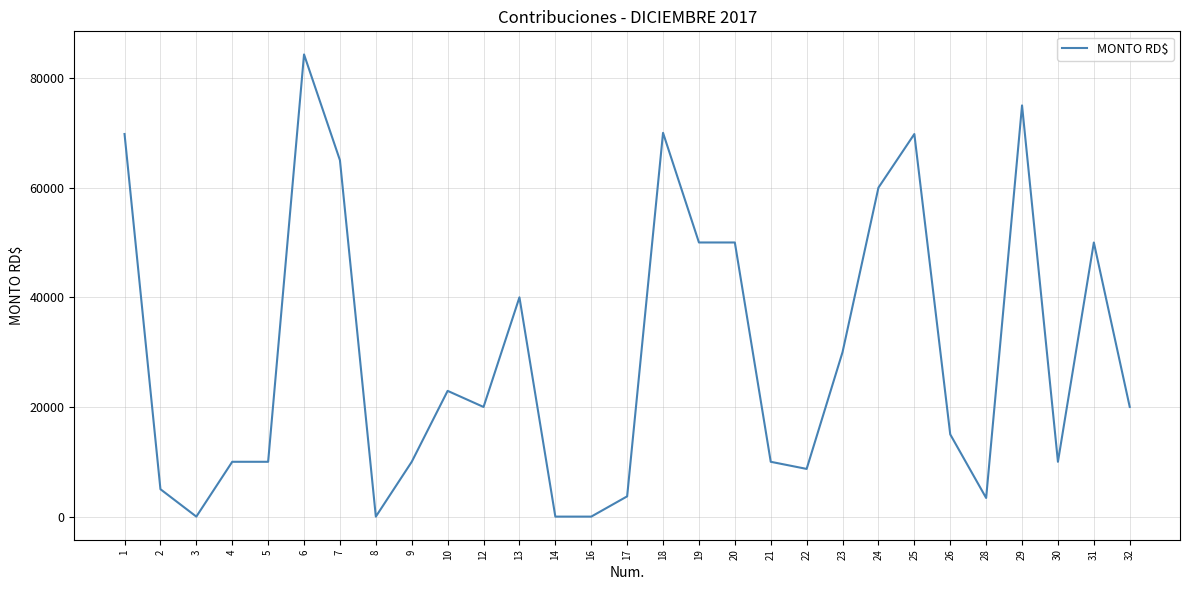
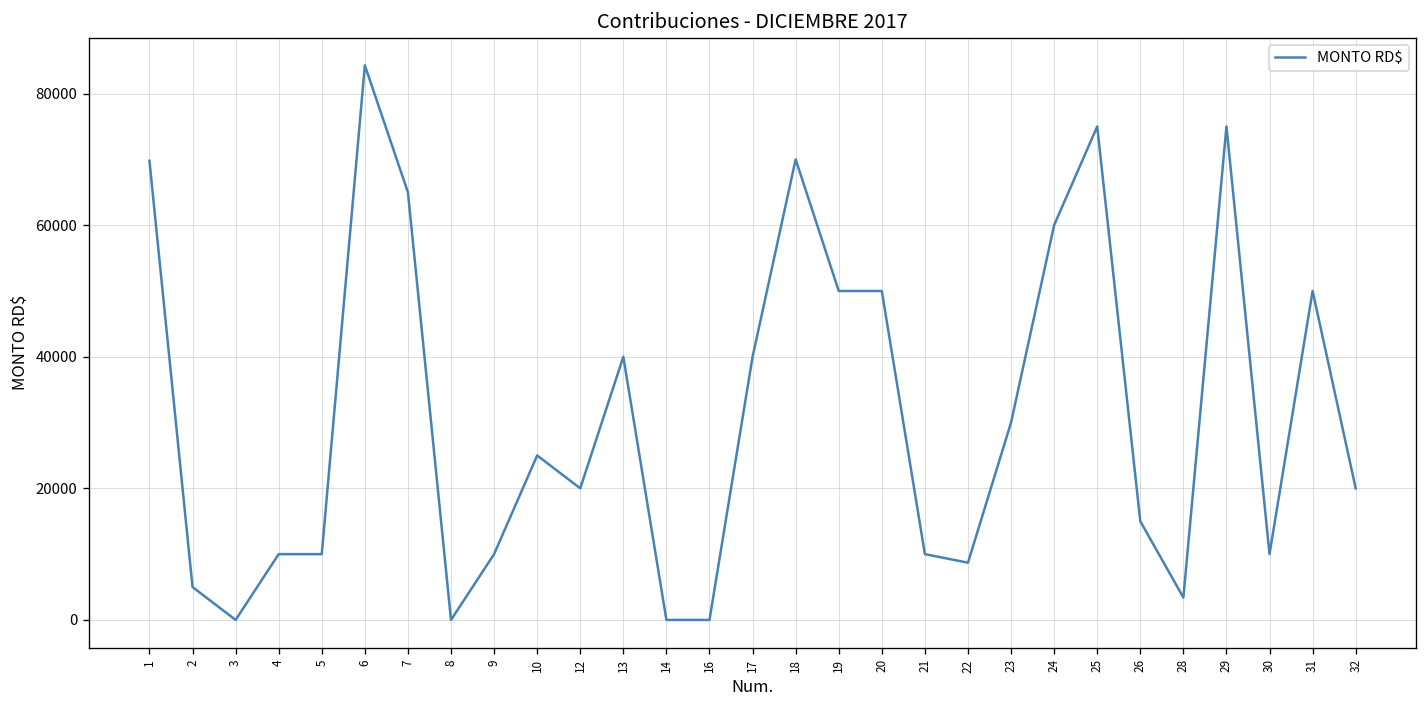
10: 23000 -> 25000
17: 4000 -> 40000
25: 70000 -> 75000
